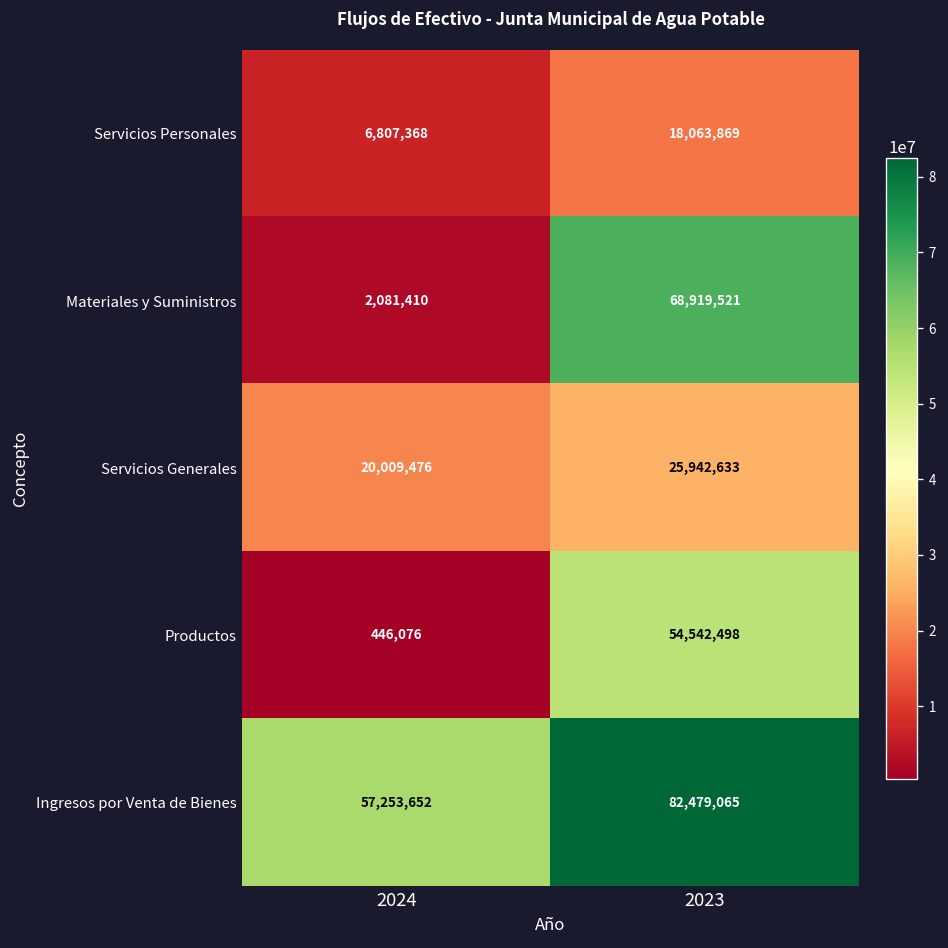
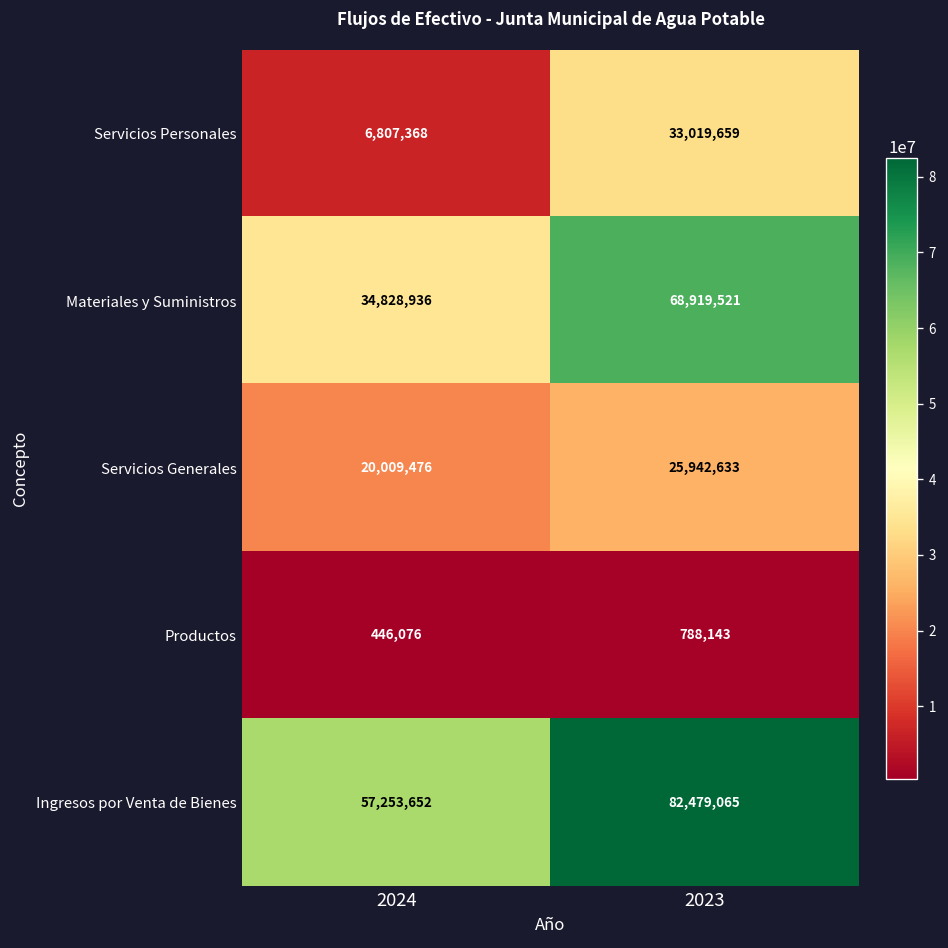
Servicios Personales, 2023: 18,063,869 -> 33,019,659
Materiales y Suministros, 2024: 2,081,410 -> 34,828,936
Productos, 2023: 54,542,498 -> 788,143
